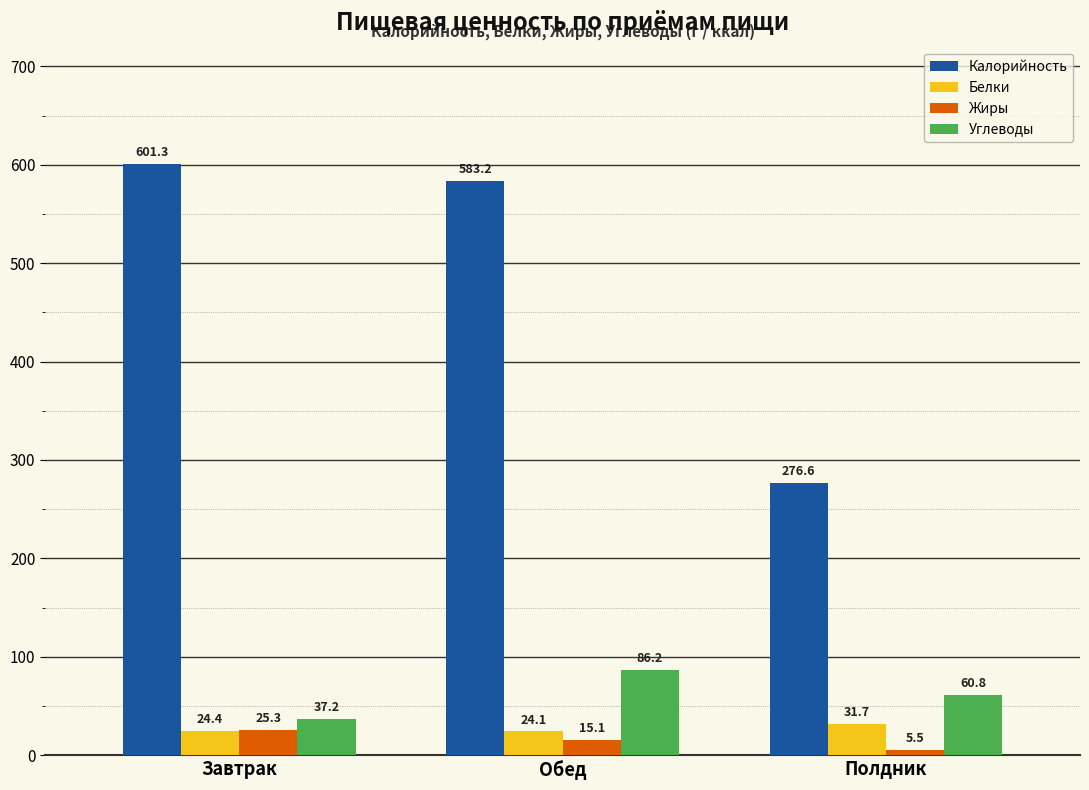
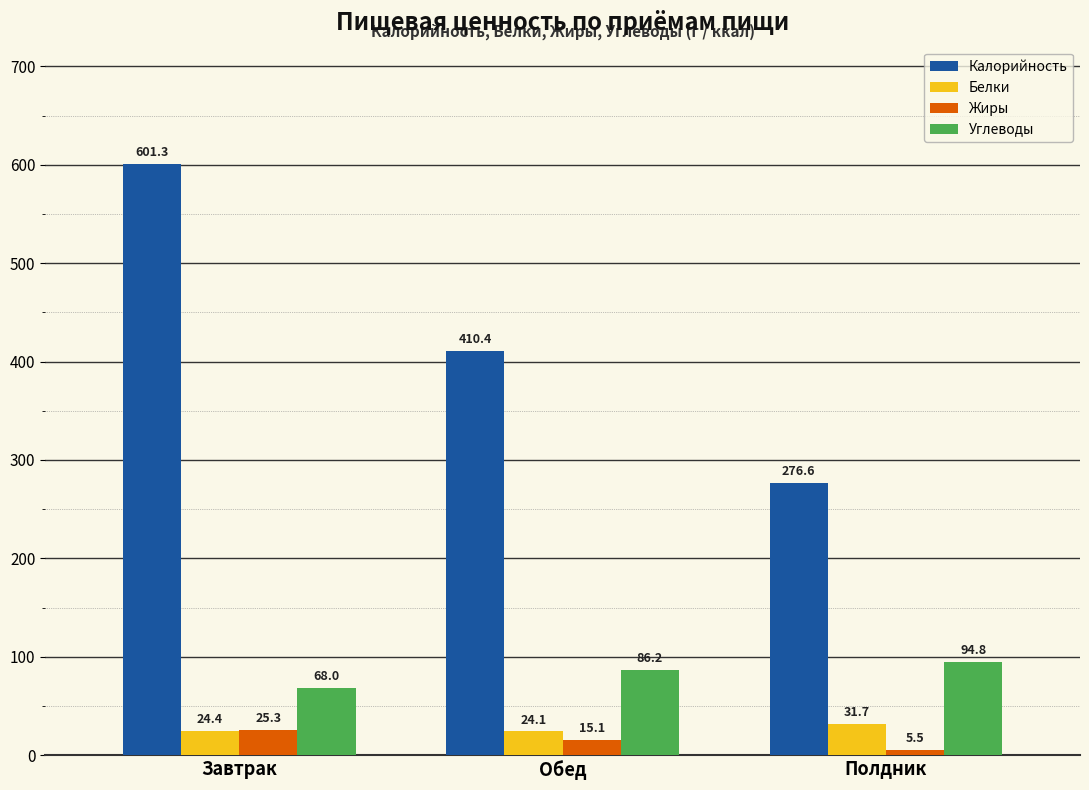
Углеводы, Завтрак: 37.2 -> 68.0
Калорийность, Обед: 583.2 -> 410.4
Углеводы, Полдник: 60.8 -> 94.8
